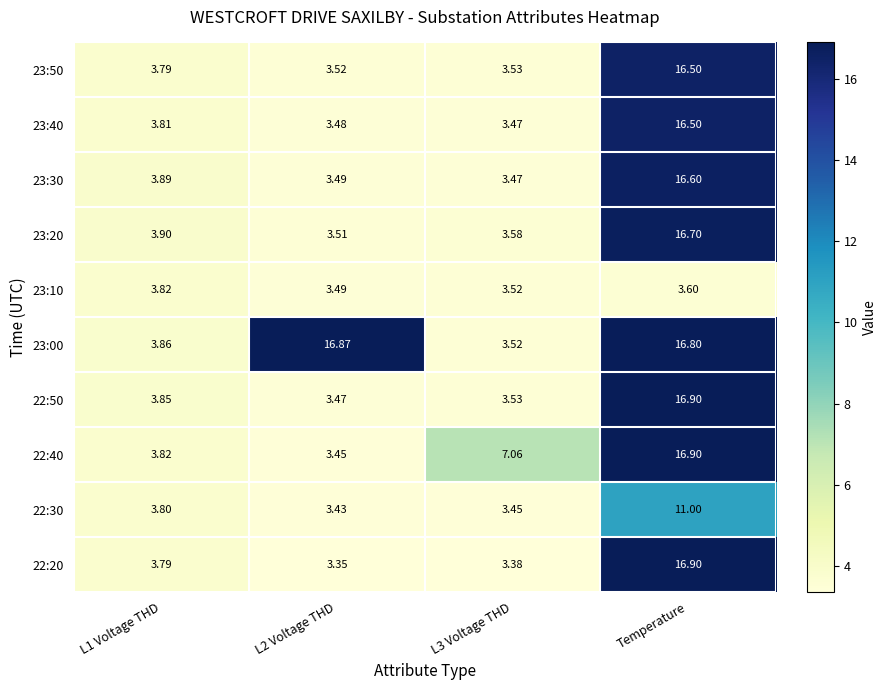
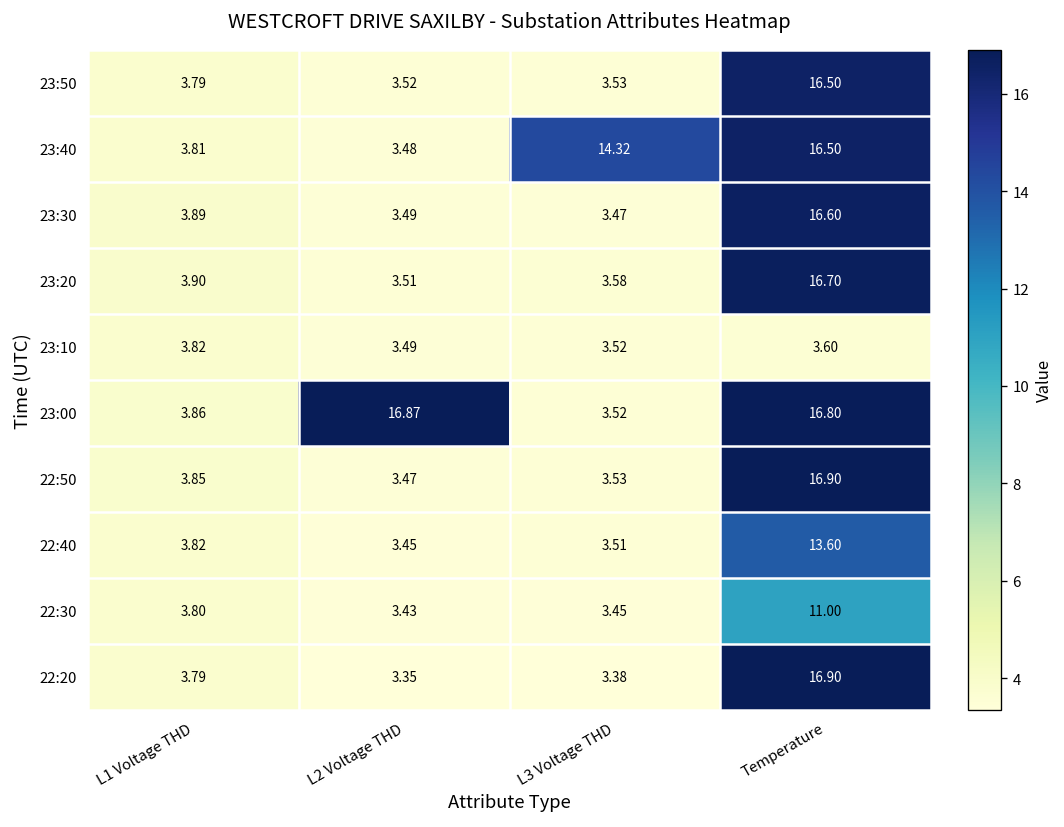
23:40, L3 Voltage THD: 3.47 -> 14.32
22:40, L3 Voltage THD: 7.06 -> 3.51
22:40, Temperature: 16.90 -> 13.60
